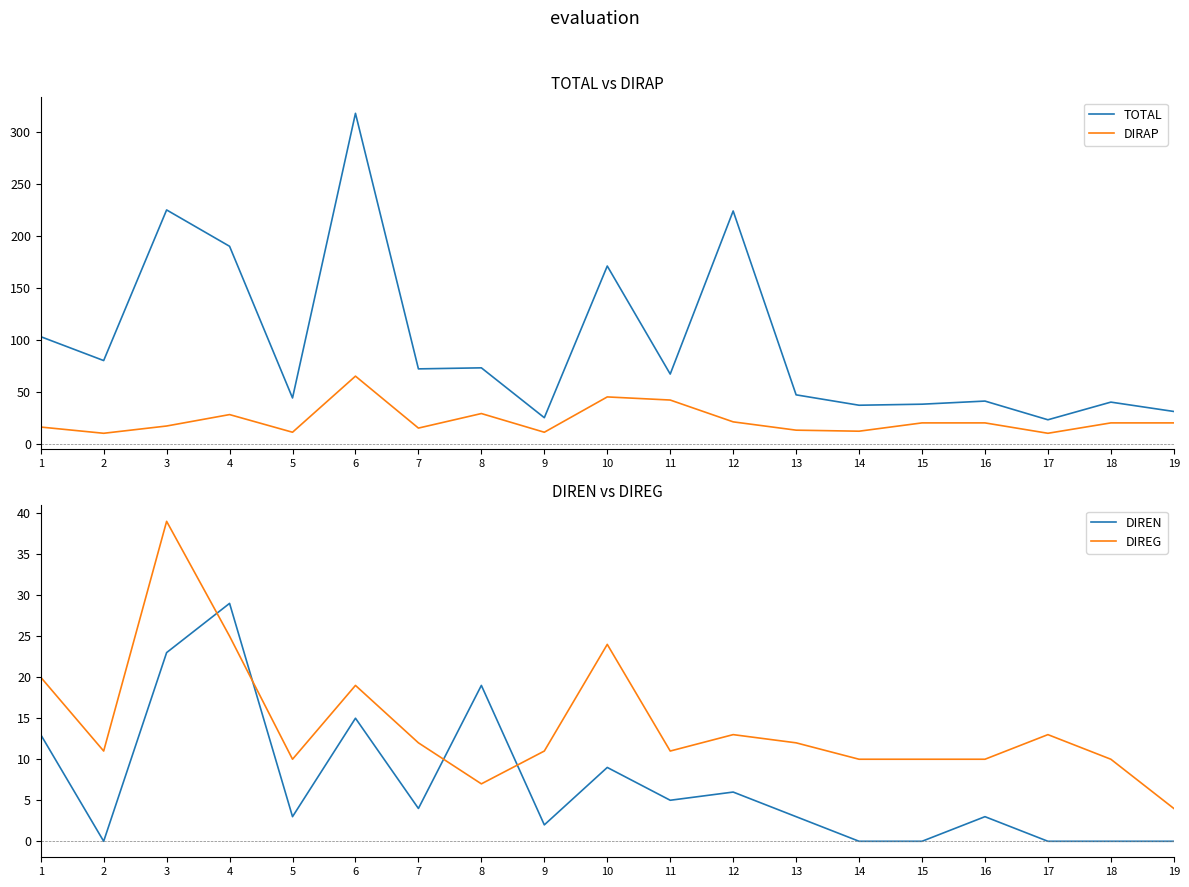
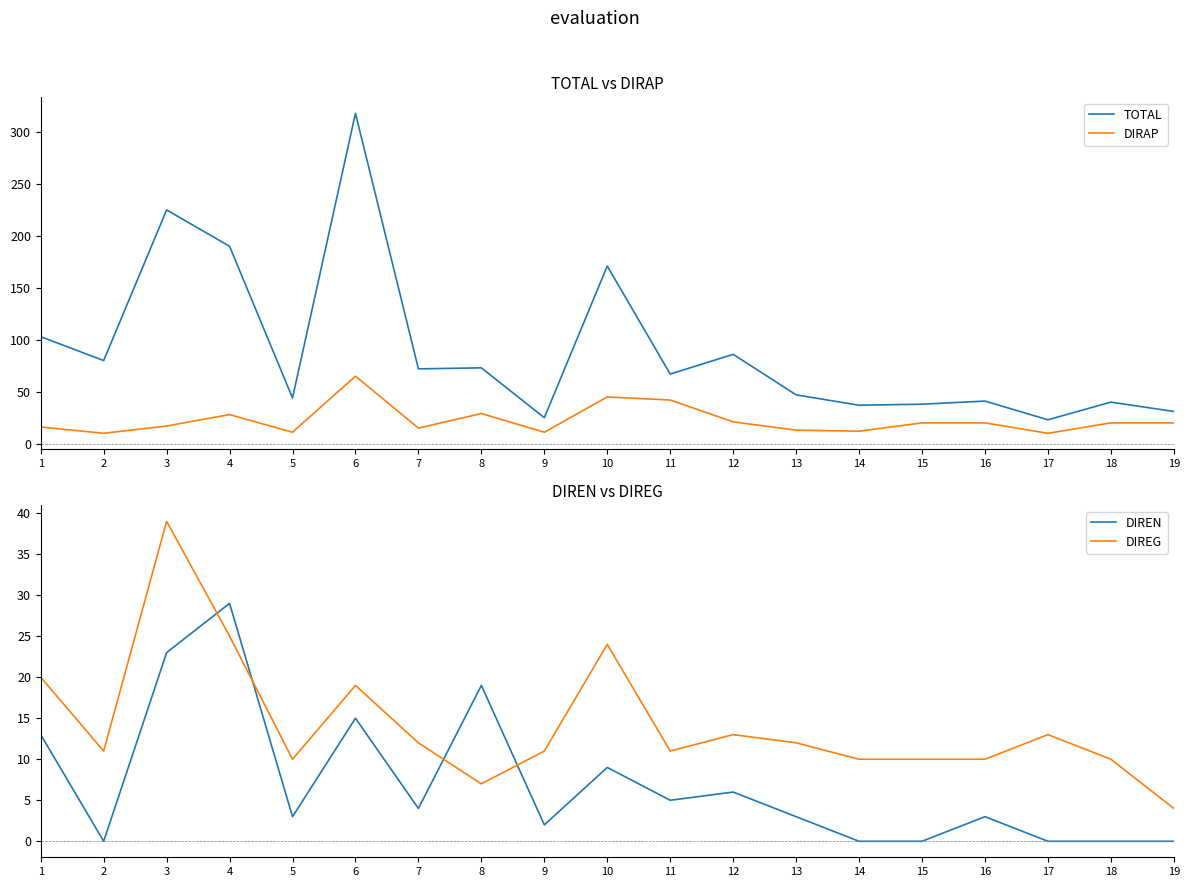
TOTAL vs DIRAP, TOTAL, 12: 224 -> 86
